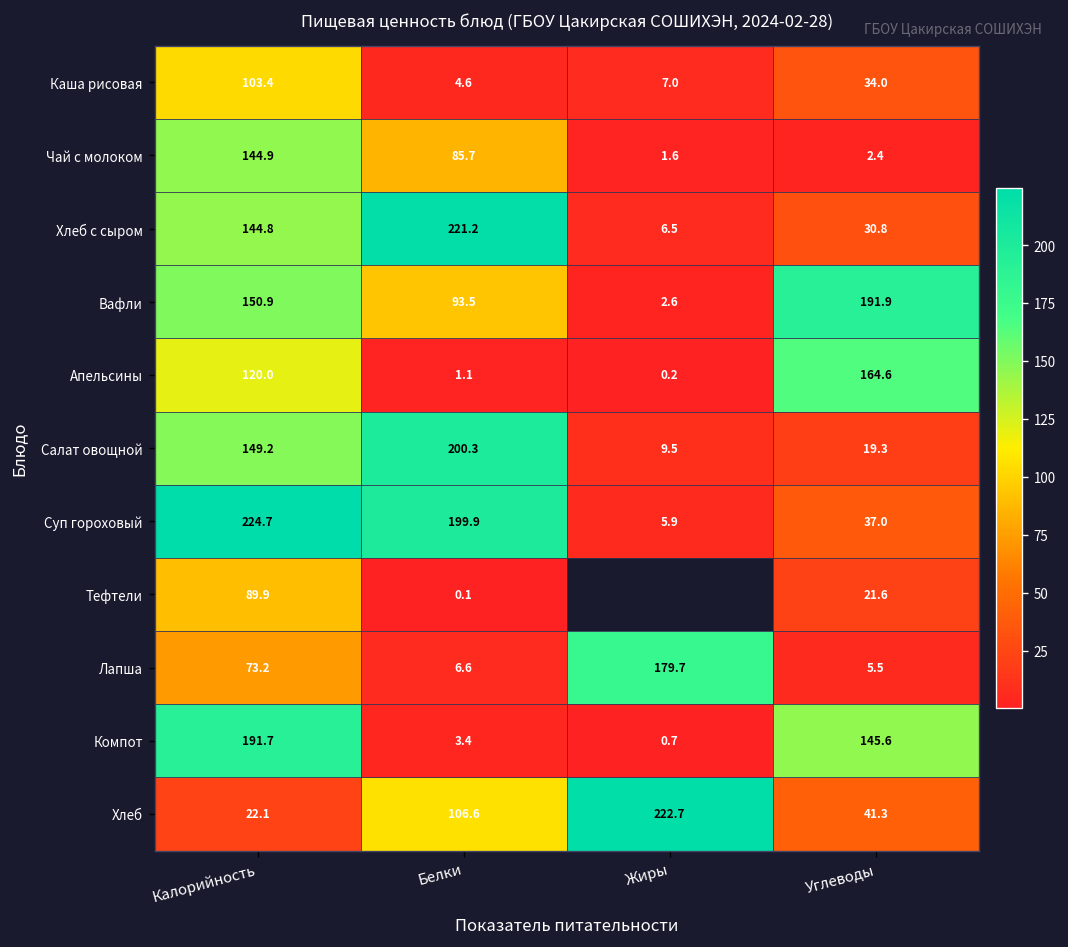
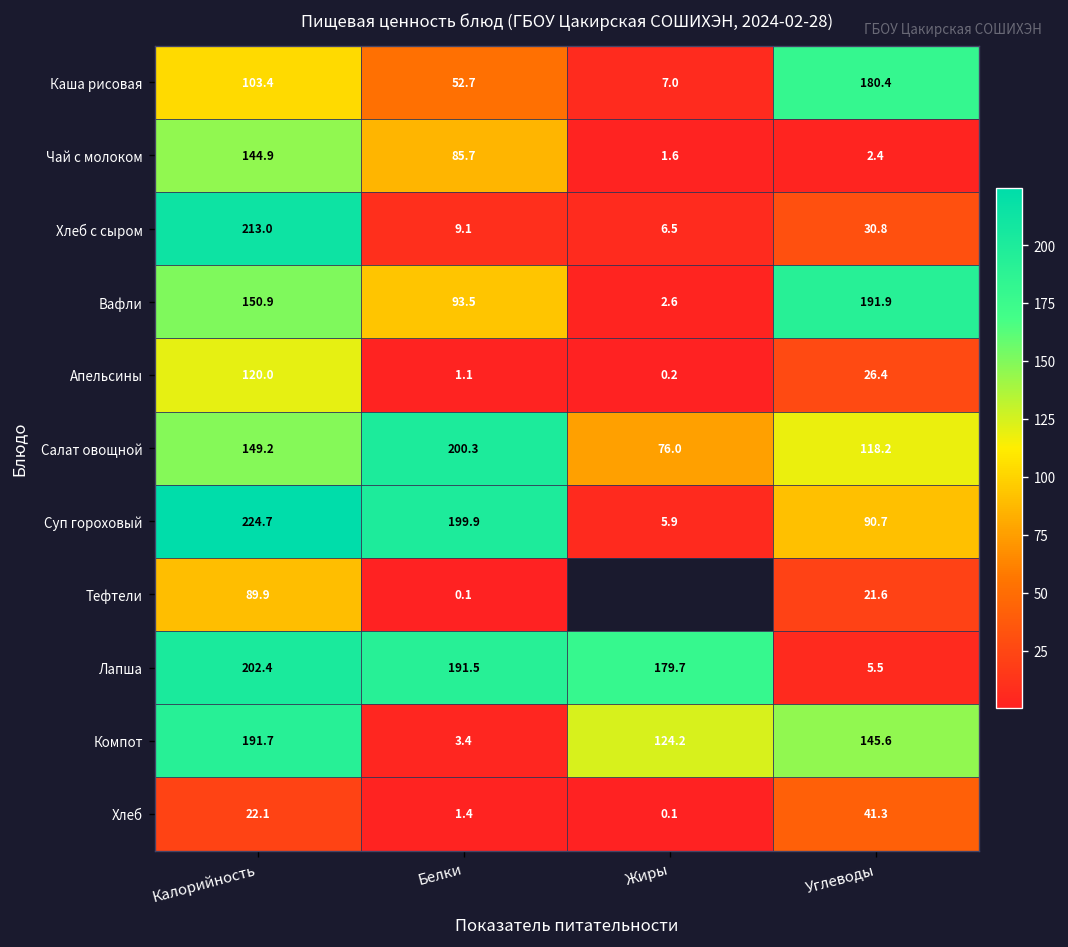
Каша рисовая, Белки: 4.6 -> 52.7
Каша рисовая, Углеводы: 34.0 -> 180.4
Хлеб с сыром, Калорийность: 144.8 -> 213.0
Хлеб с сыром, Белки: 221.2 -> 9.1
Апельсины, Углеводы: 164.6 -> 26.4
Салат овощной, Жиры: 9.5 -> 76.0
Салат овощной, Углеводы: 19.3 -> 118.2
Суп гороховый, Углеводы: 37.0 -> 90.7
Лапша, Калорийность: 73.2 -> 202.4
Лапша, Белки: 6.6 -> 191.5
Компот, Жиры: 0.7 -> 124.2
Хлеб, Белки: 106.6 -> 1.4
Хлеб, Жиры: 222.7 -> 0.1
